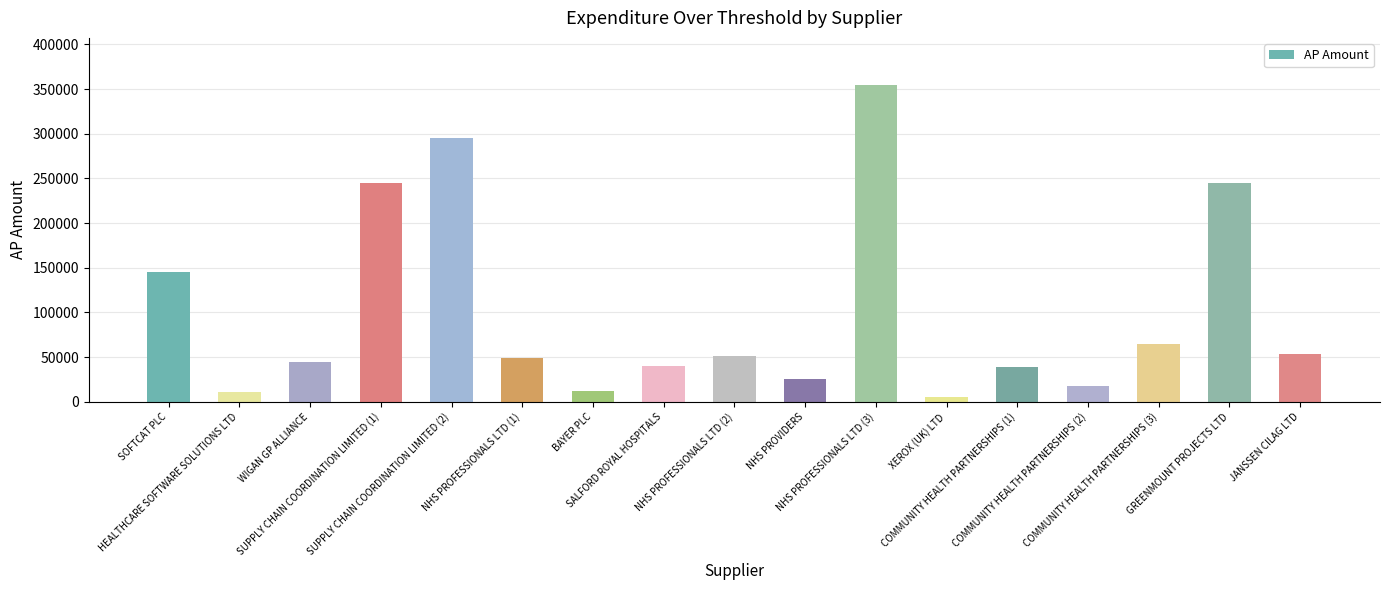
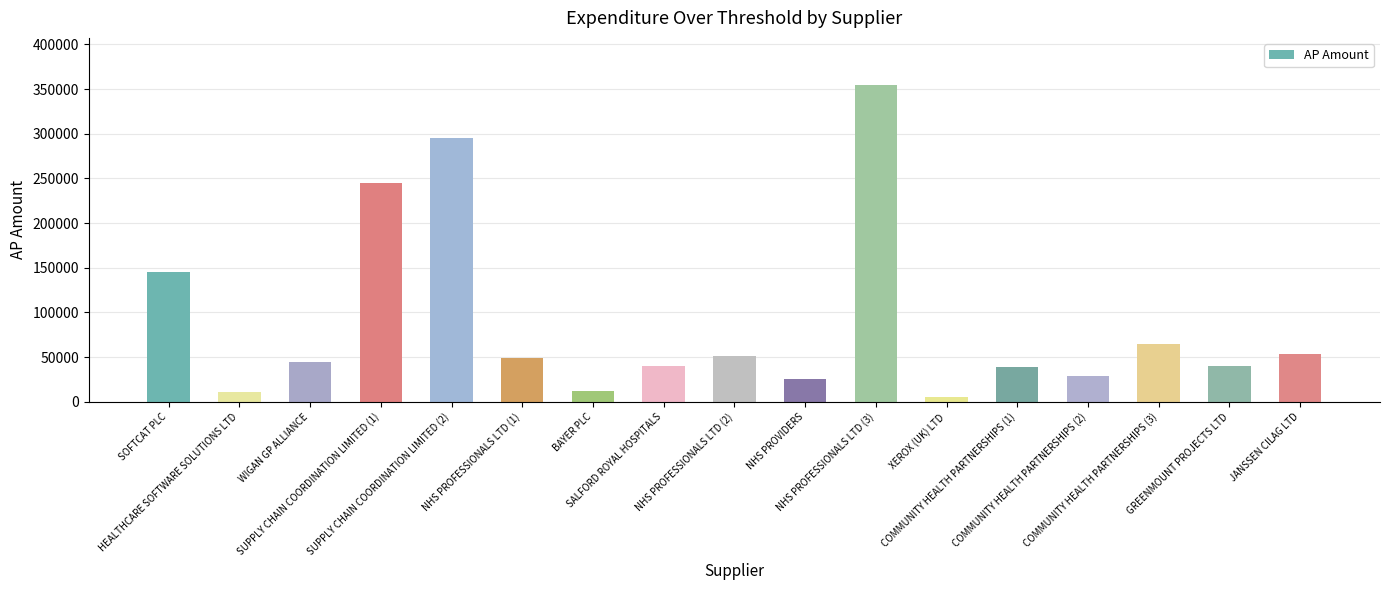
COMMUNITY HEALTH PARTNERSHIPS (2): 20000 -> 30000
GREENMOUNT PROJECTS LTD: 240000 -> 40000
